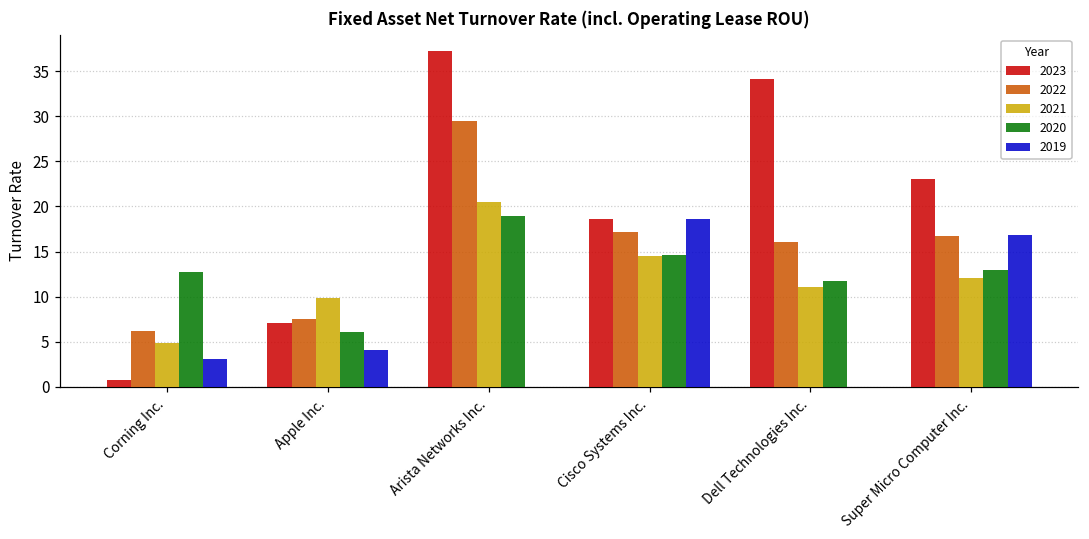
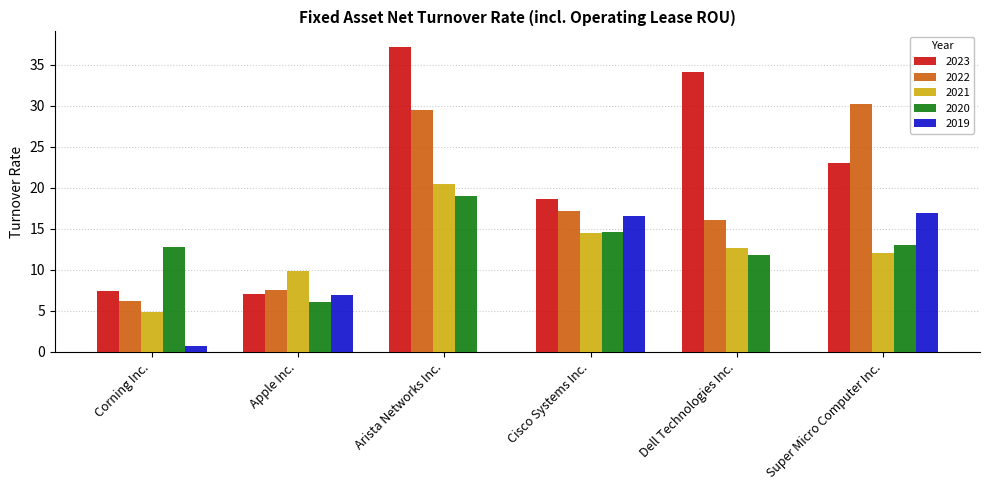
2023, Corning Inc.: 1 -> 7
2019, Corning Inc.: 3 -> 1
2019, Apple Inc.: 4 -> 7
2019, Cisco Systems Inc.: 19 -> 17
2021, Dell Technologies Inc.: 11 -> 13
2022, Super Micro Computer Inc.: 17 -> 30
